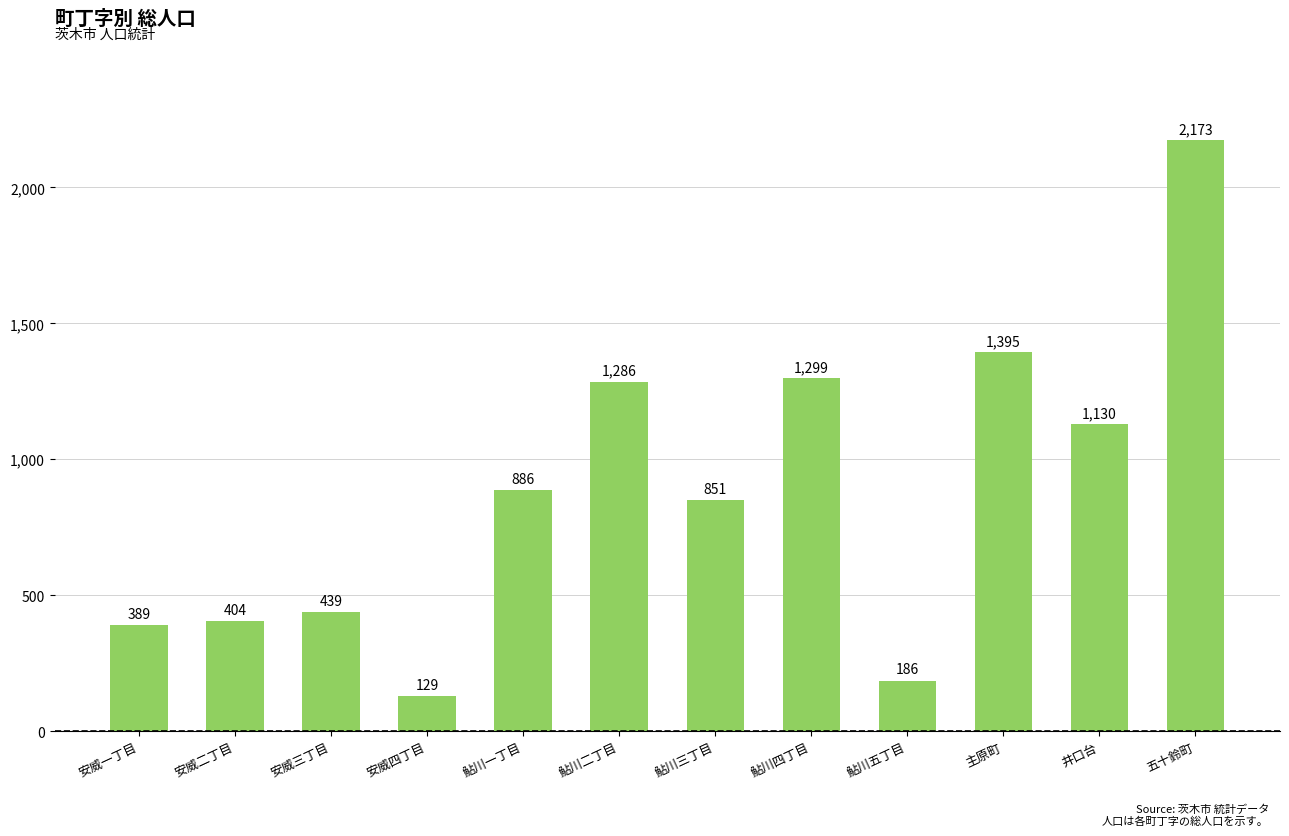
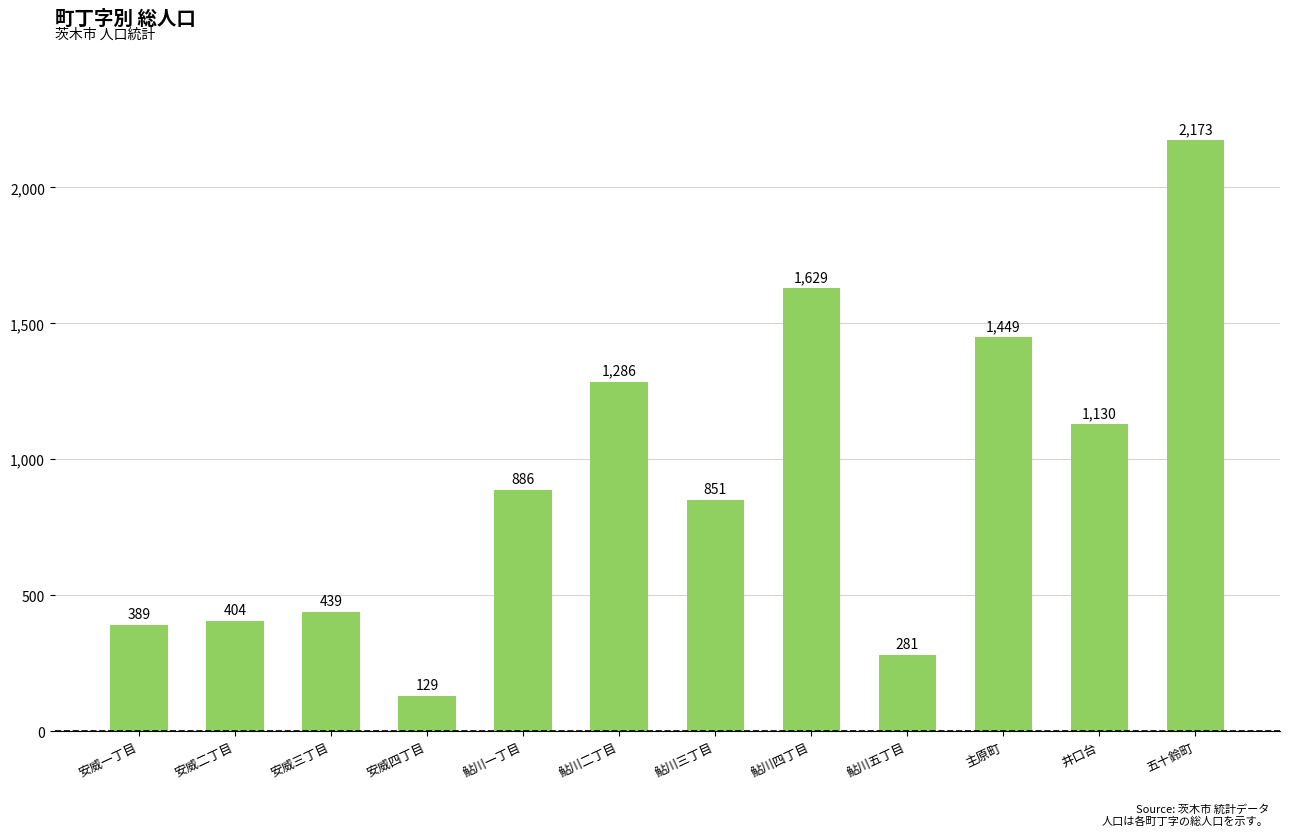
鮎川四丁目: 1,299 -> 1,629
鮎川五丁目: 186 -> 281
主原町: 1,395 -> 1,449
